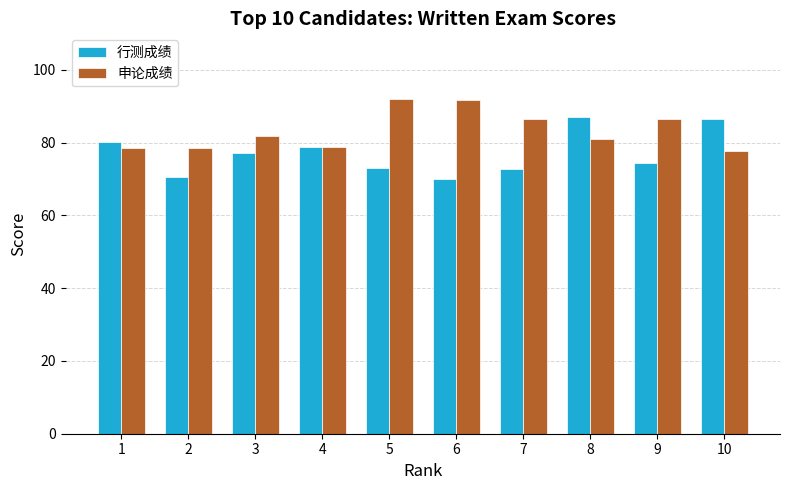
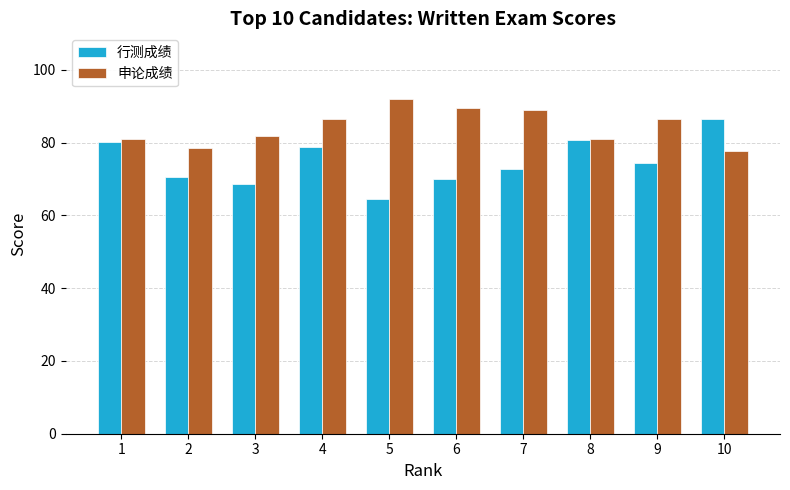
申论成绩, 1: 79 -> 81
行测成绩, 3: 77 -> 69
申论成绩, 4: 79 -> 87
行测成绩, 5: 73 -> 65
申论成绩, 6: 92 -> 90
申论成绩, 7: 86 -> 89
行测成绩, 8: 87 -> 81
